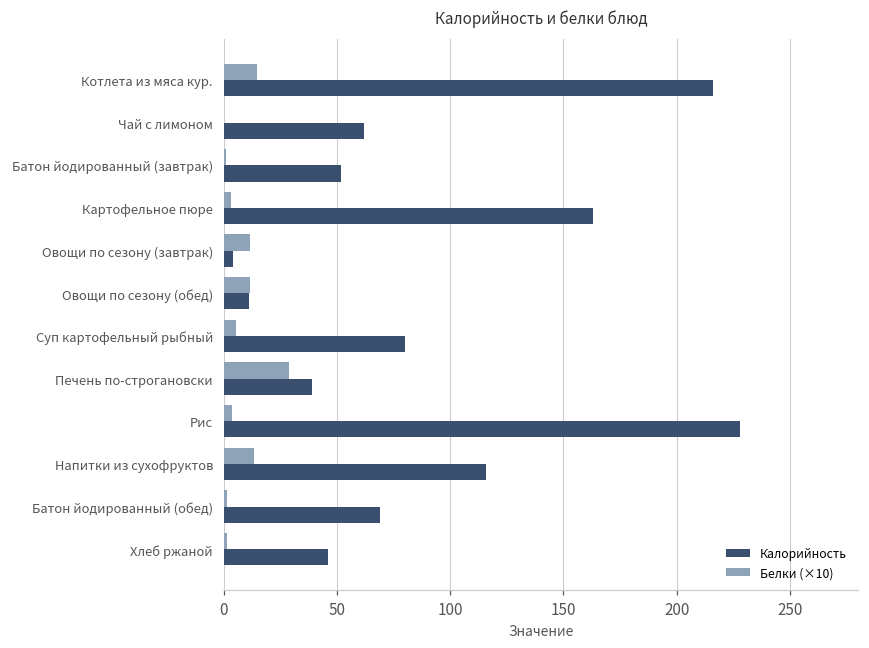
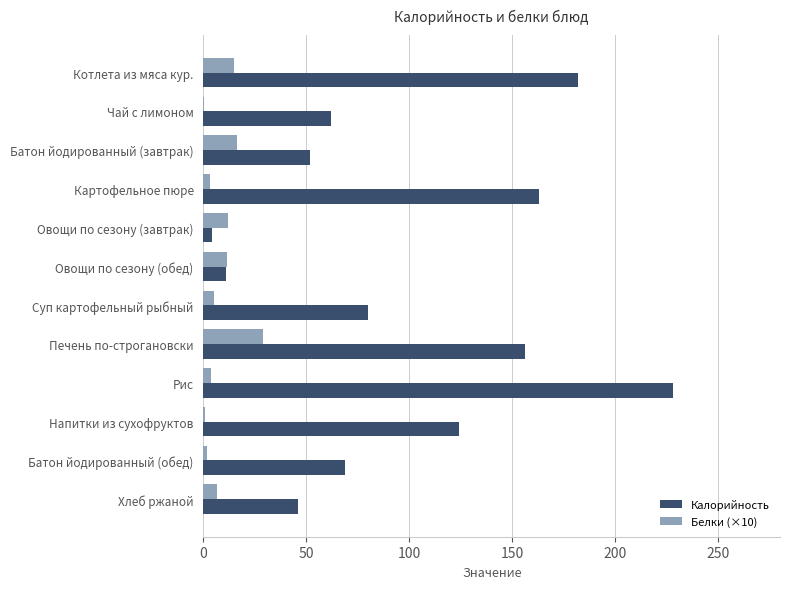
Калорийность, Котлета из мяса кур.: 216 -> 182
Белки (×10), Батон йодированный (завтрак): 1 -> 16
Калорийность, Печень по-строгановски: 39 -> 156
Белки (×10), Напитки из сухофруктов: 13 -> 1
Калорийность, Напитки из сухофруктов: 116 -> 124
Белки (×10), Хлеб ржаной: 1 -> 7
